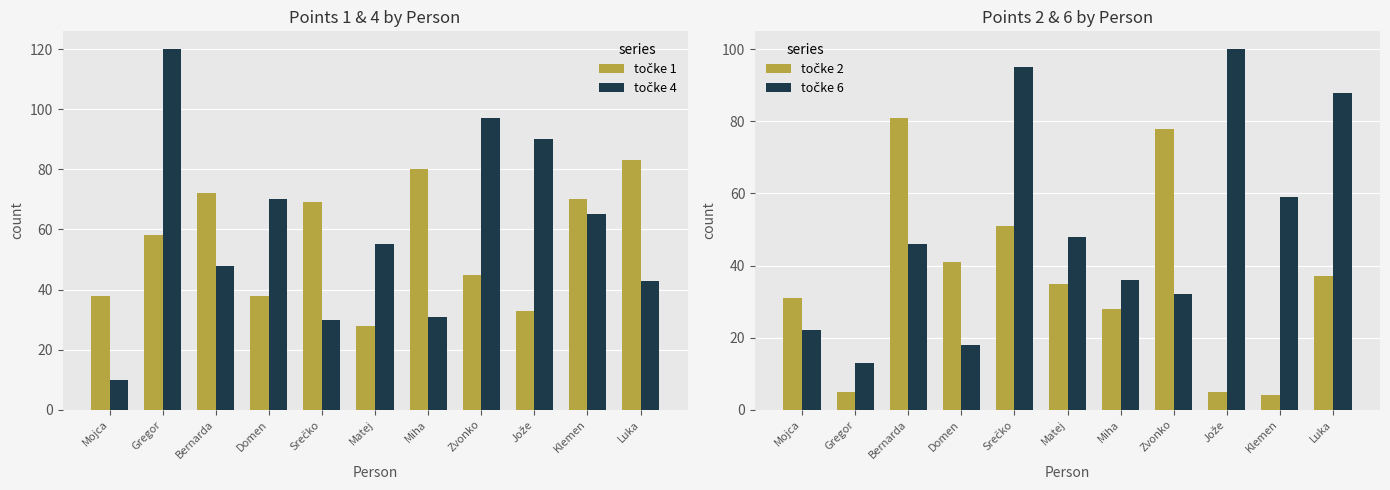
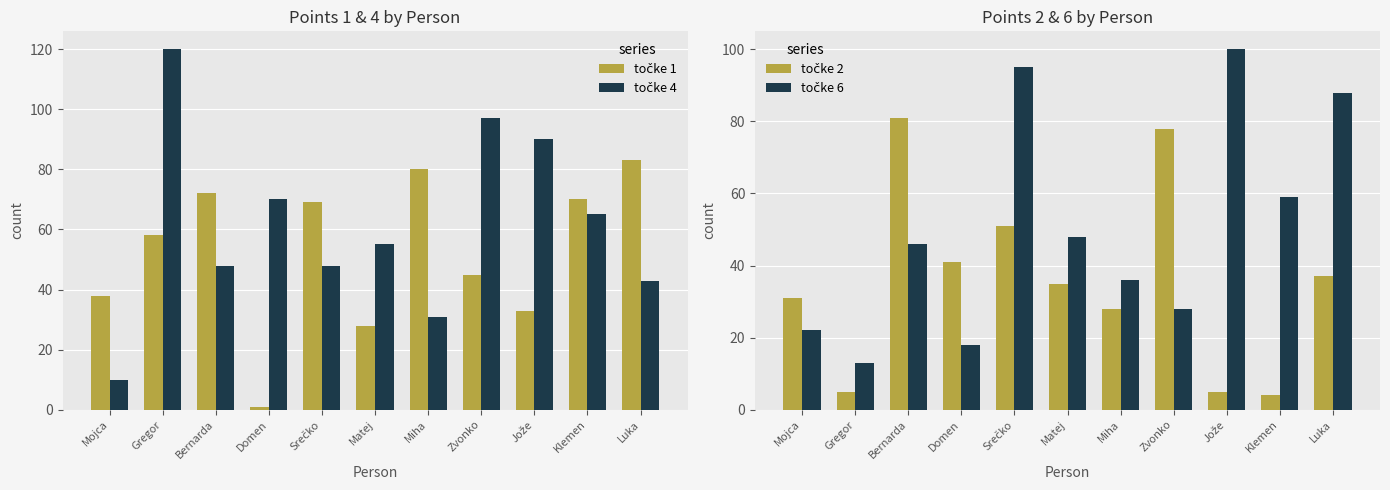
Points 1 & 4 by Person, točke 1, Domen: 38 -> 1
Points 1 & 4 by Person, točke 4, Srečko: 30 -> 48
Points 2 & 6 by Person, točke 6, Zvonko: 32 -> 28
